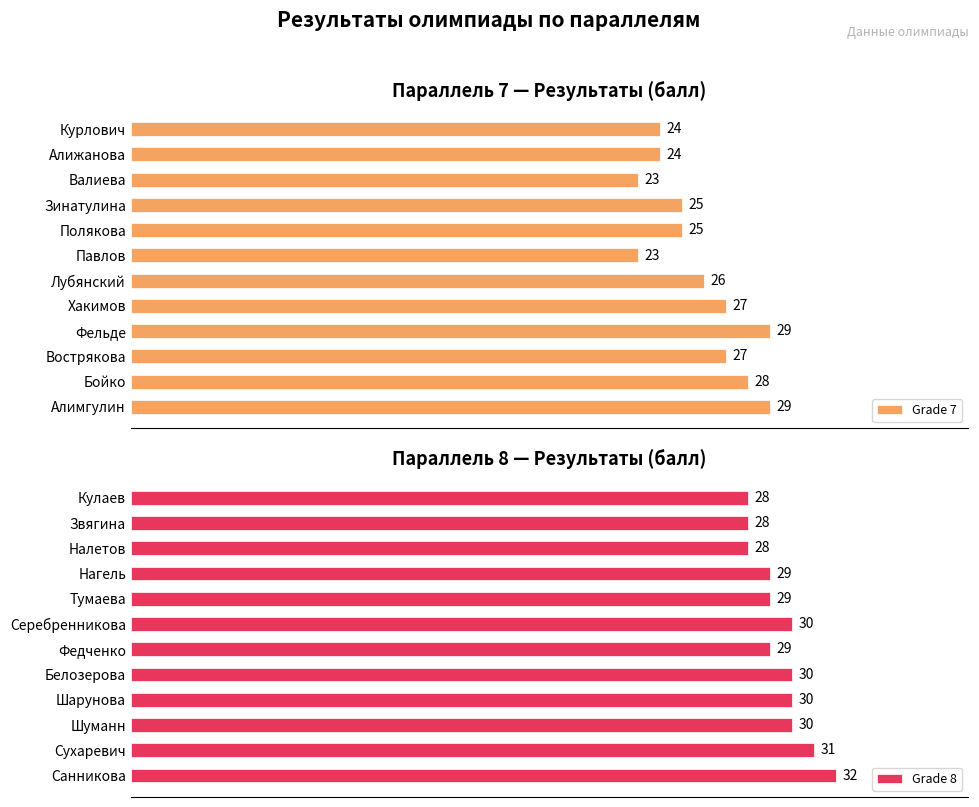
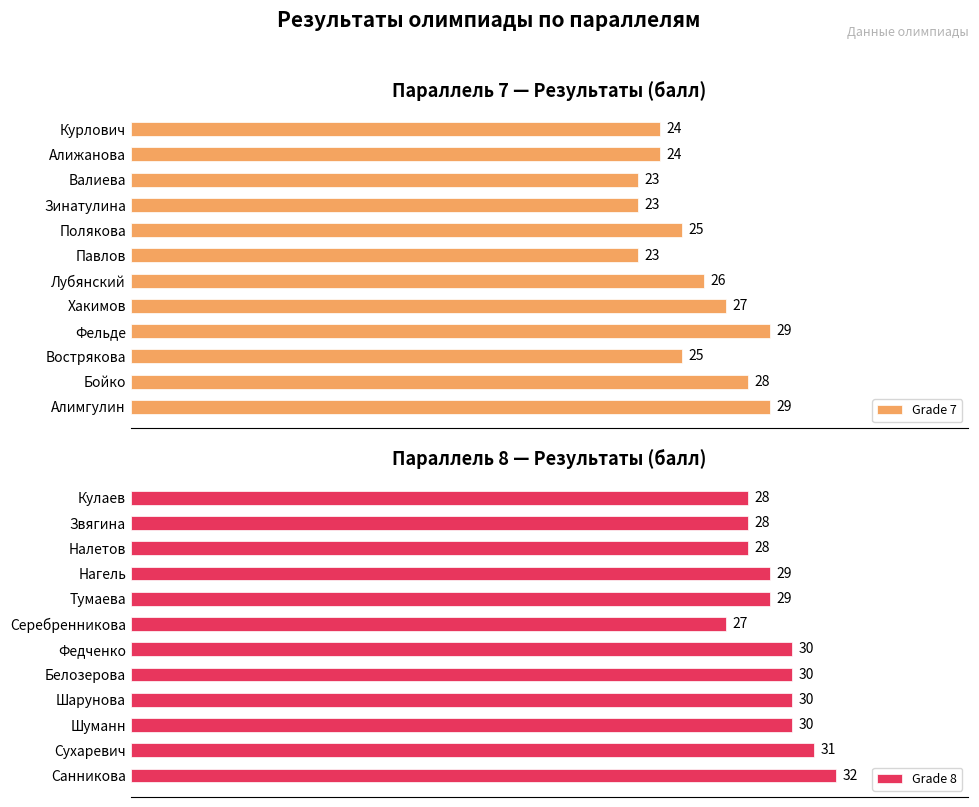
Параллель 7 — Результаты (балл), Зинатулина: 25 -> 23
Параллель 7 — Результаты (балл), Вострякова: 27 -> 25
Параллель 8 — Результаты (балл), Серебренникова: 30 -> 27
Параллель 8 — Результаты (балл), Федченко: 29 -> 30
